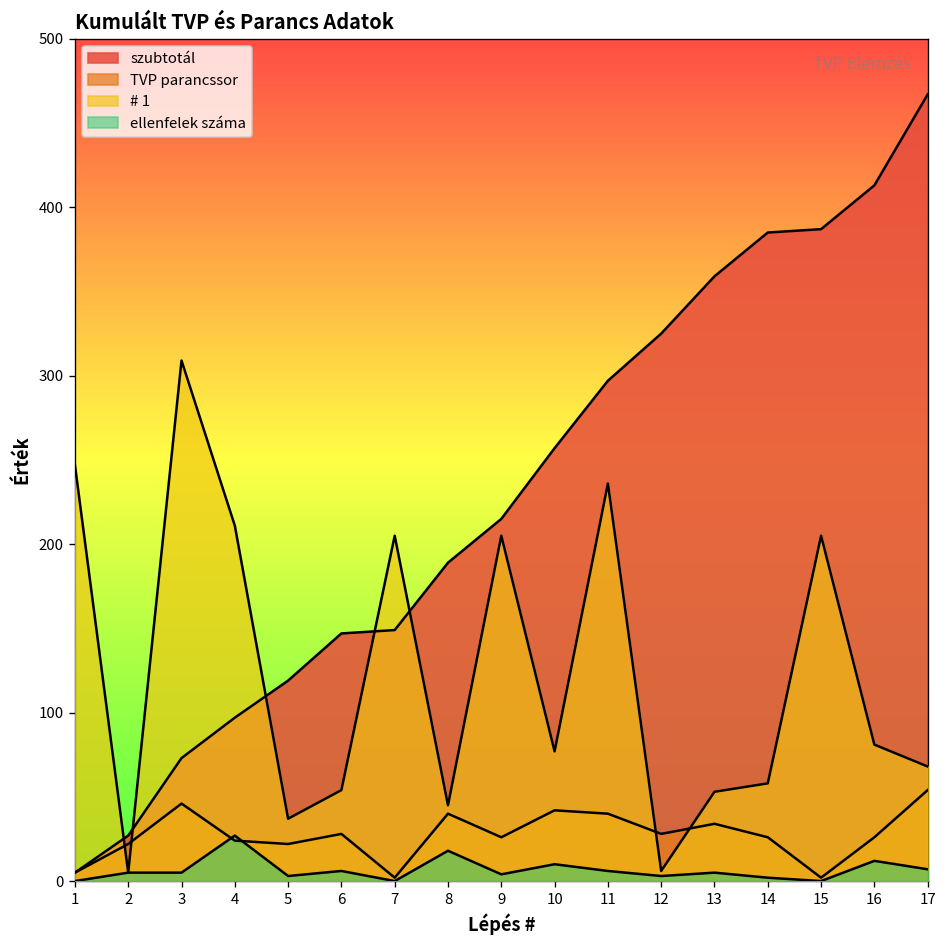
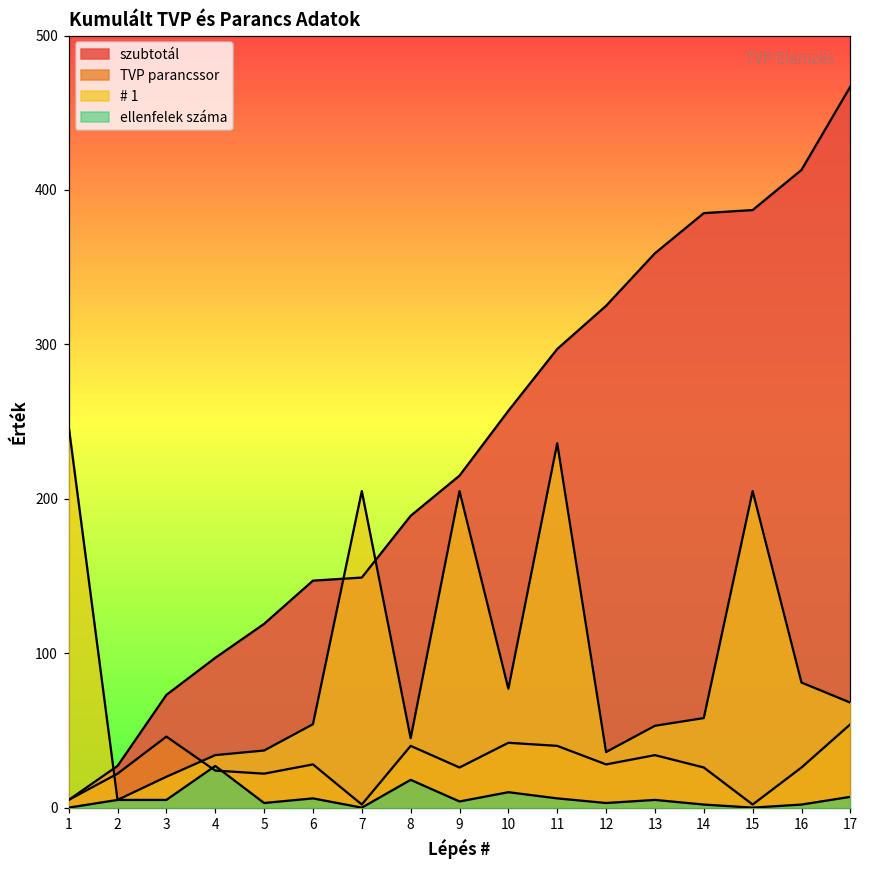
# 1, 3: 309 -> 20
# 1, 4: 211 -> 34
# 1, 12: 6 -> 36
ellenfelek száma, 16: 12 -> 2
